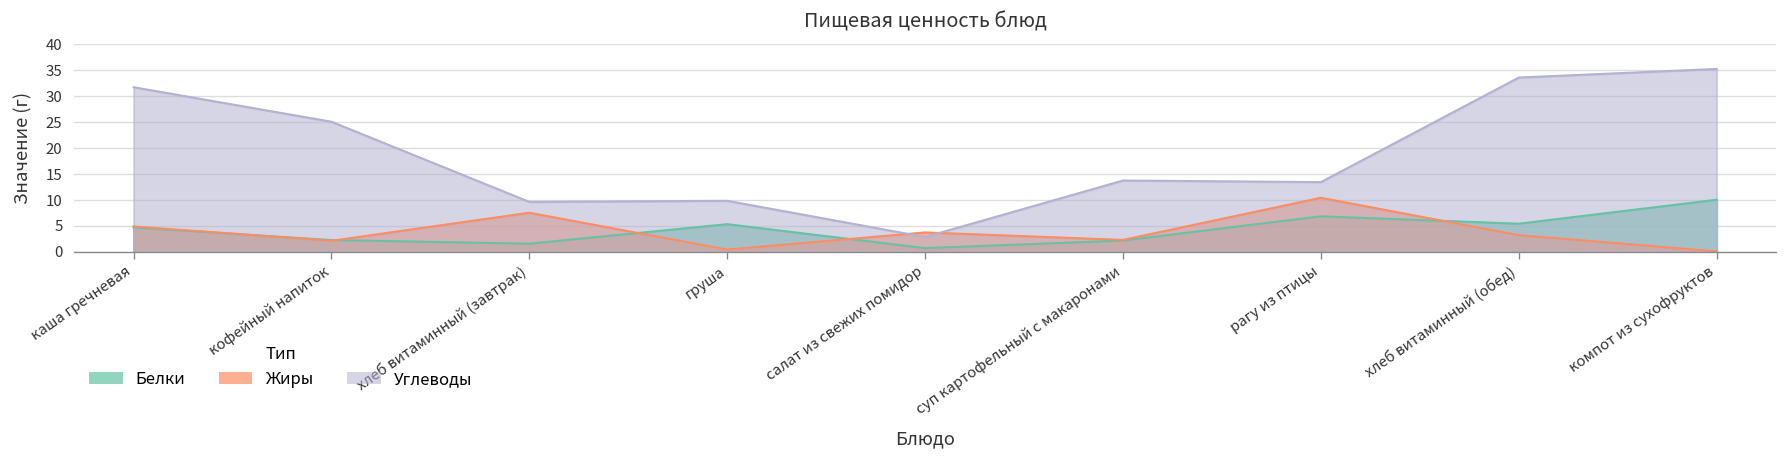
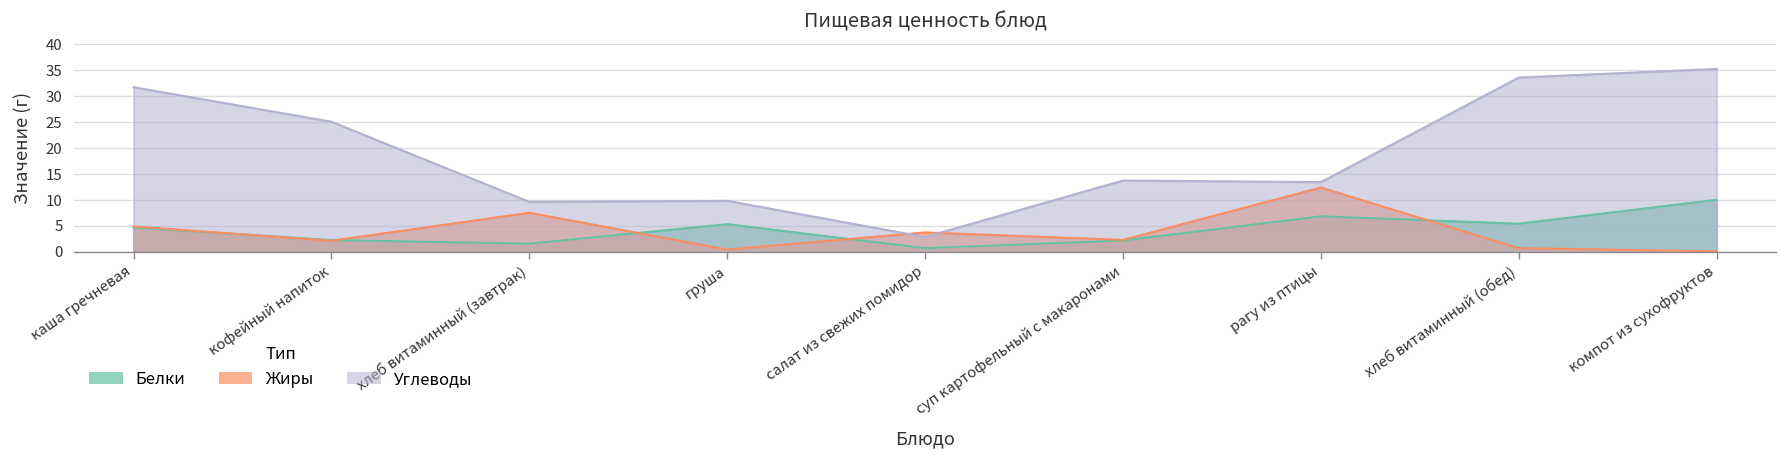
Жиры, рагу из птицы: 10 -> 12
Жиры, хлеб витаминный (обед): 3 -> 1
